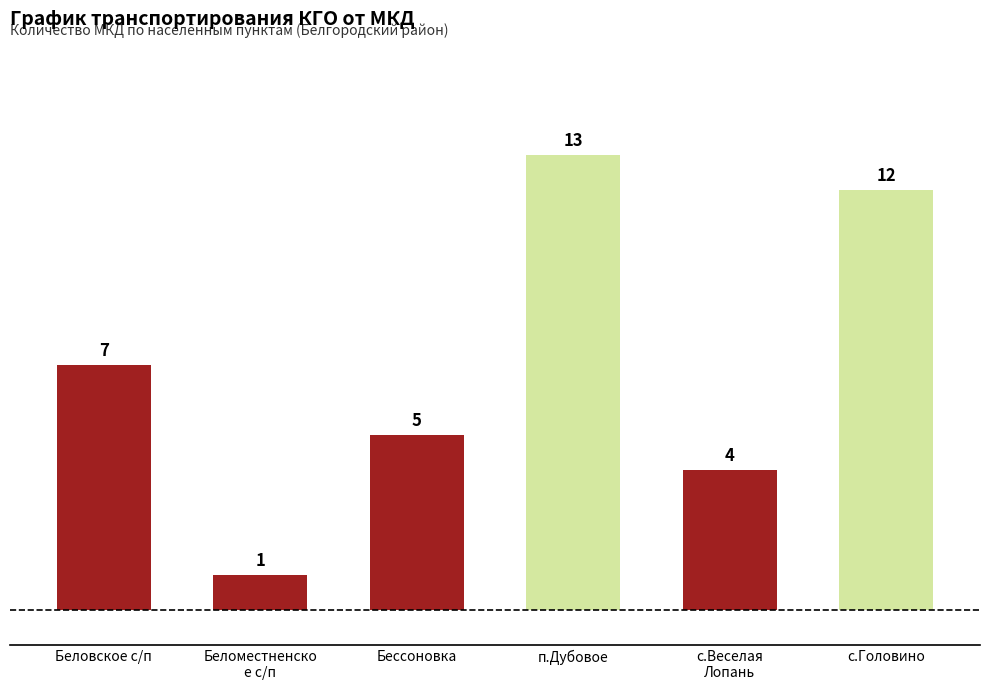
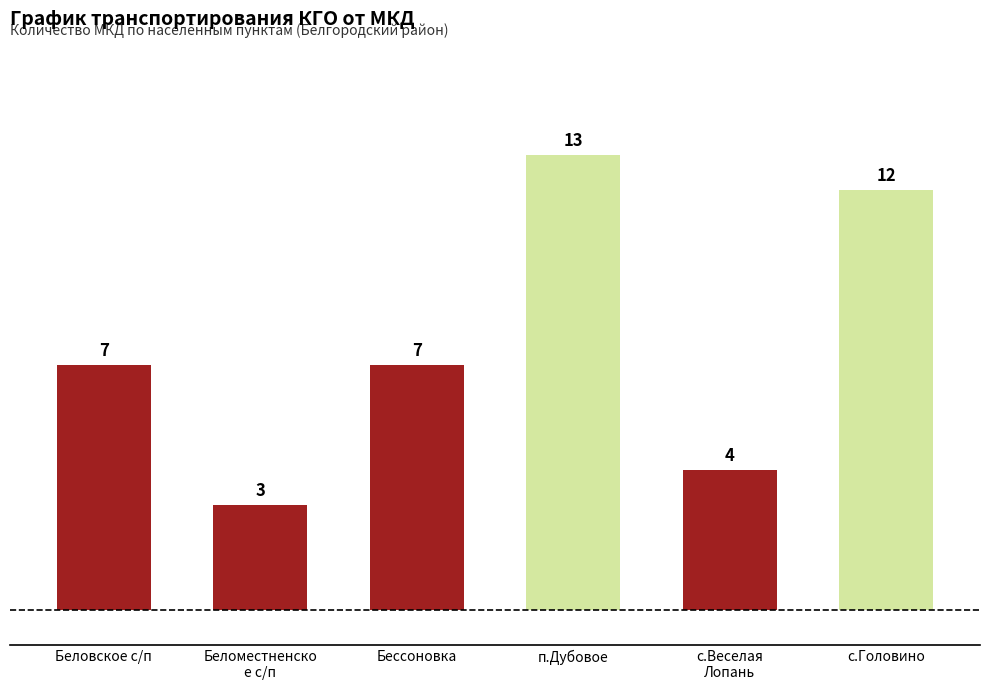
Беломестненско е с/п: 1 -> 3
Бессоновка: 5 -> 7
